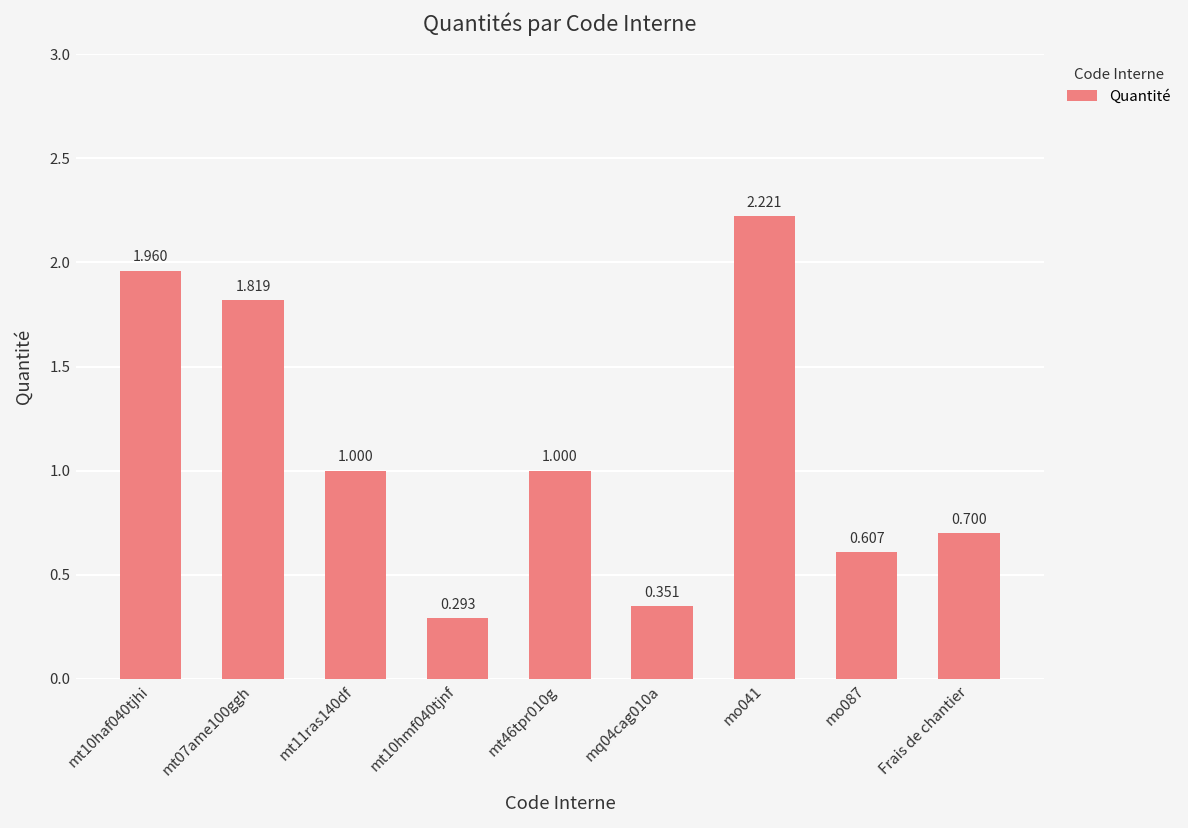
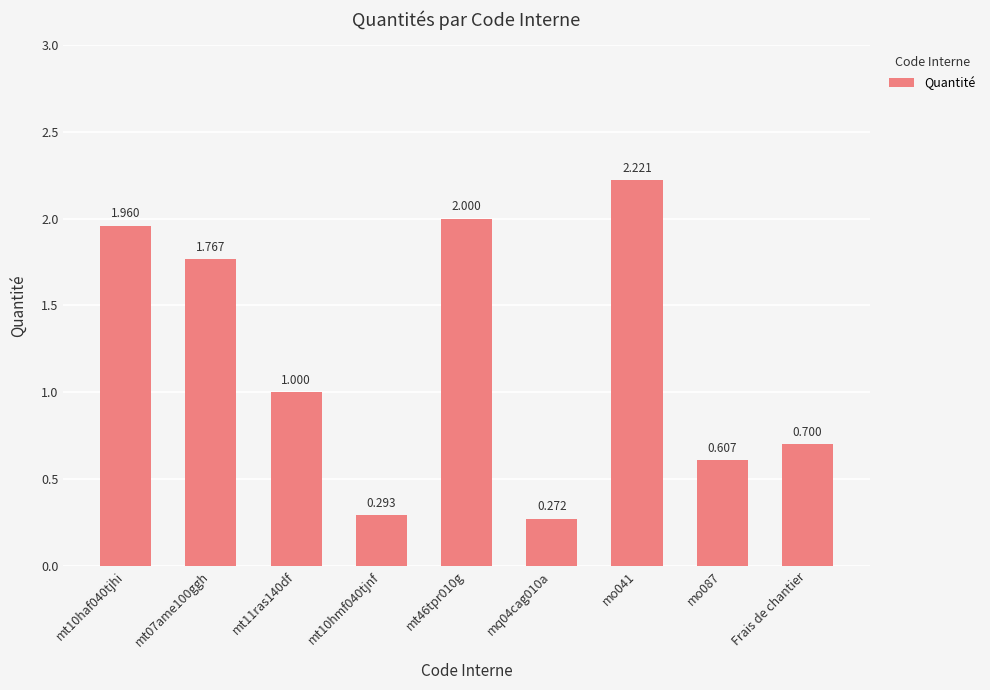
mt07ame100ggh: 1.819 -> 1.767
mt46tpr010g: 1.000 -> 2.000
mq04cag010a: 0.351 -> 0.272
